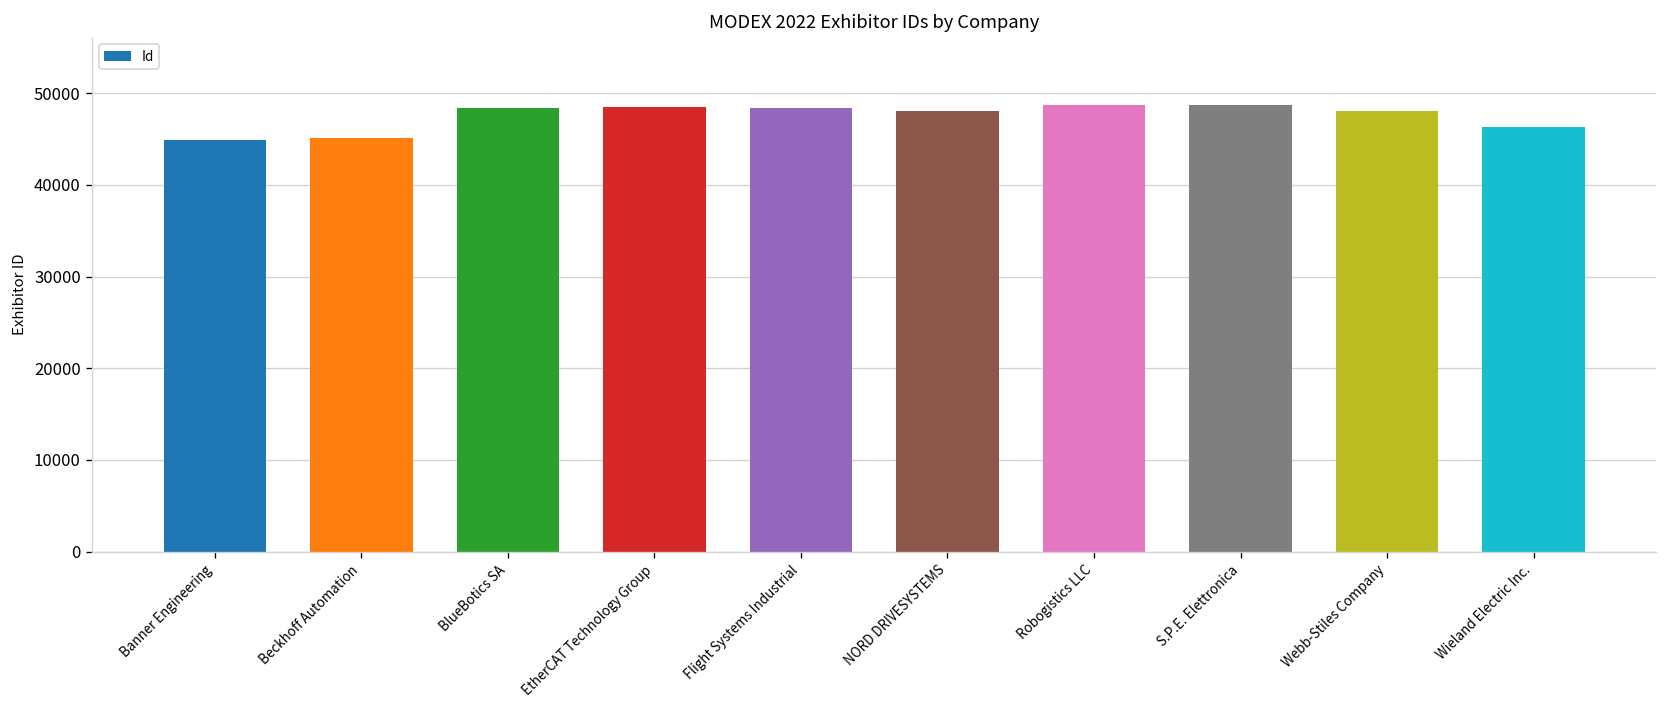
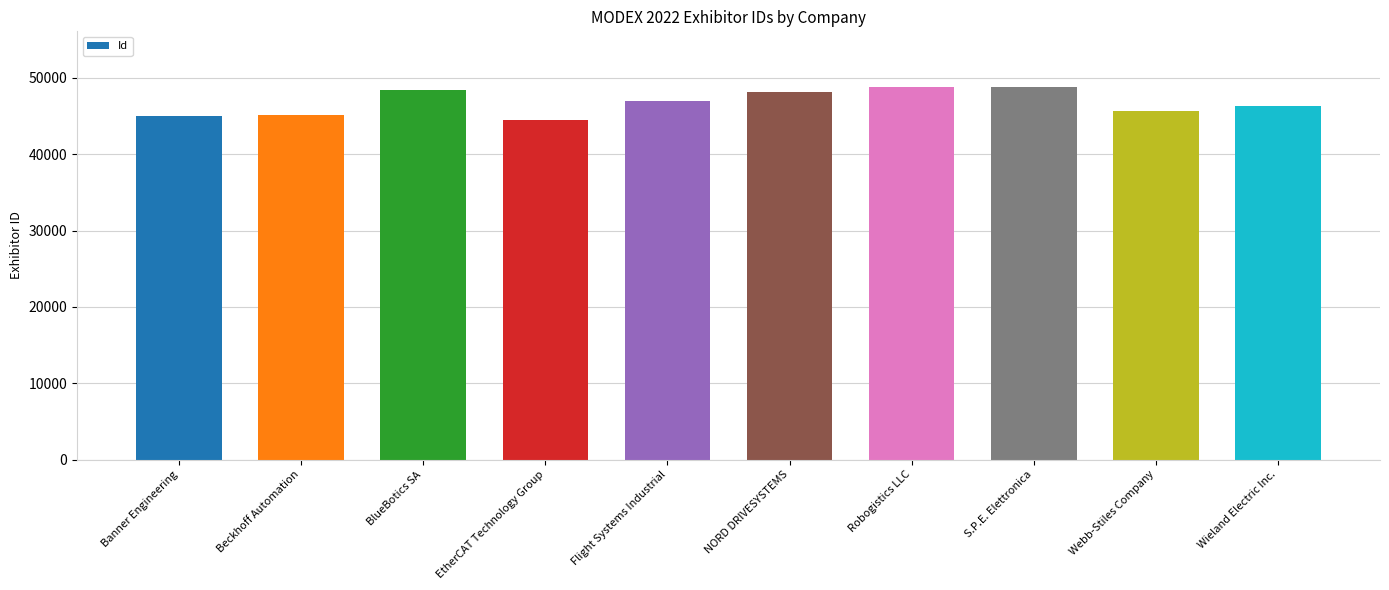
EtherCAT Technology Group: 48000 -> 44000
Flight Systems Industrial: 48000 -> 47000
Webb-Stiles Company: 48000 -> 46000
